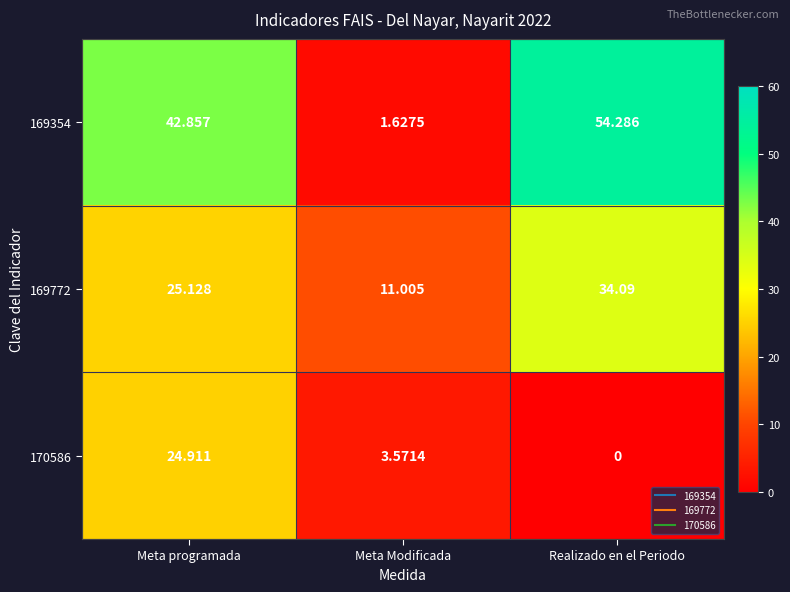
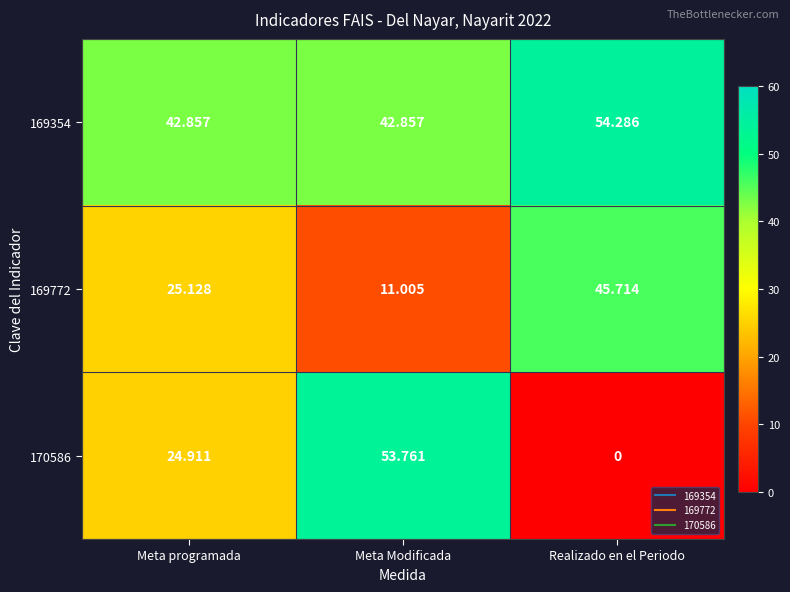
169354, Meta Modificada: 1.6275 -> 42.857
169772, Realizado en el Periodo: 34.09 -> 45.714
170586, Meta Modificada: 3.5714 -> 53.761
